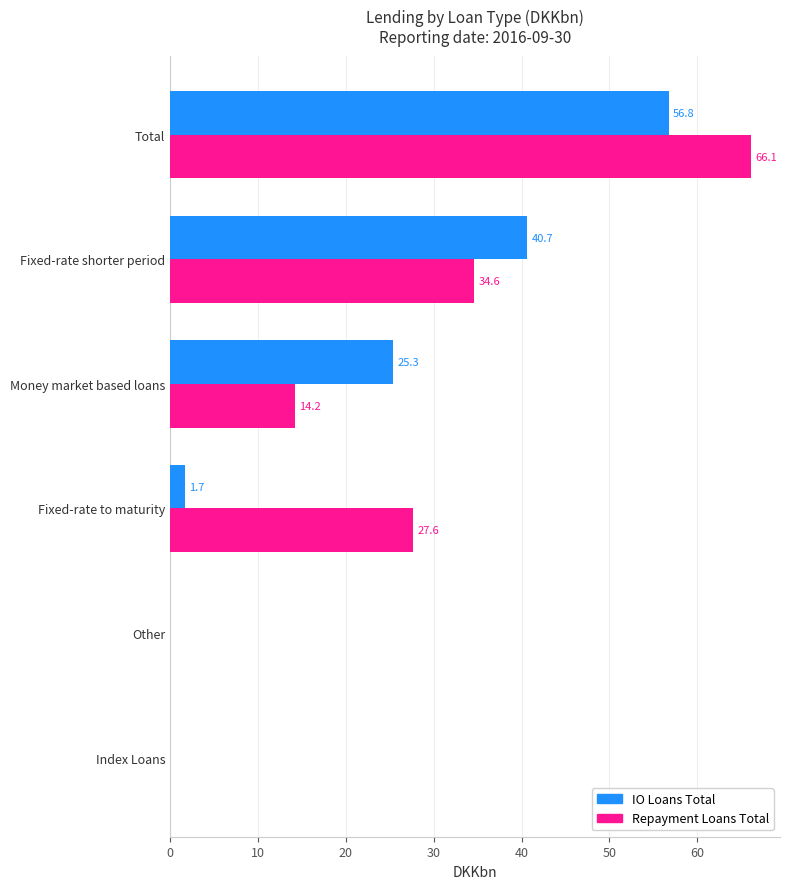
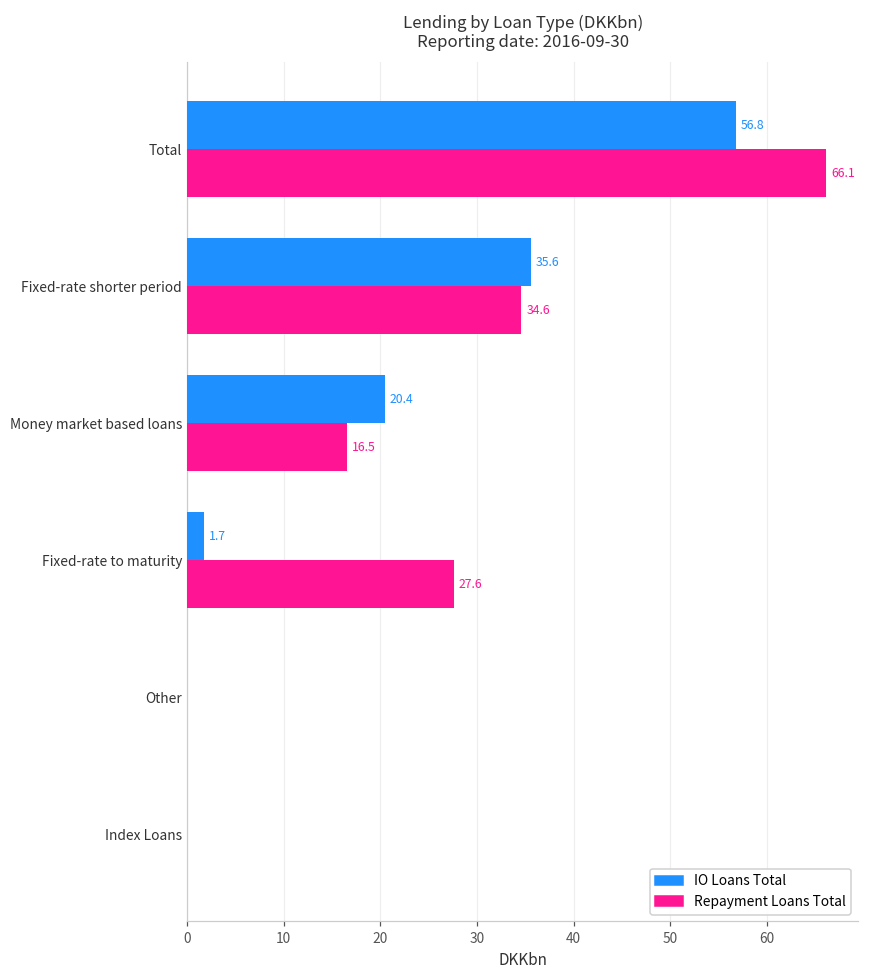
IO Loans Total, Fixed-rate shorter period: 40.7 -> 35.6
IO Loans Total, Money market based loans: 25.3 -> 20.4
Repayment Loans Total, Money market based loans: 14.2 -> 16.5
